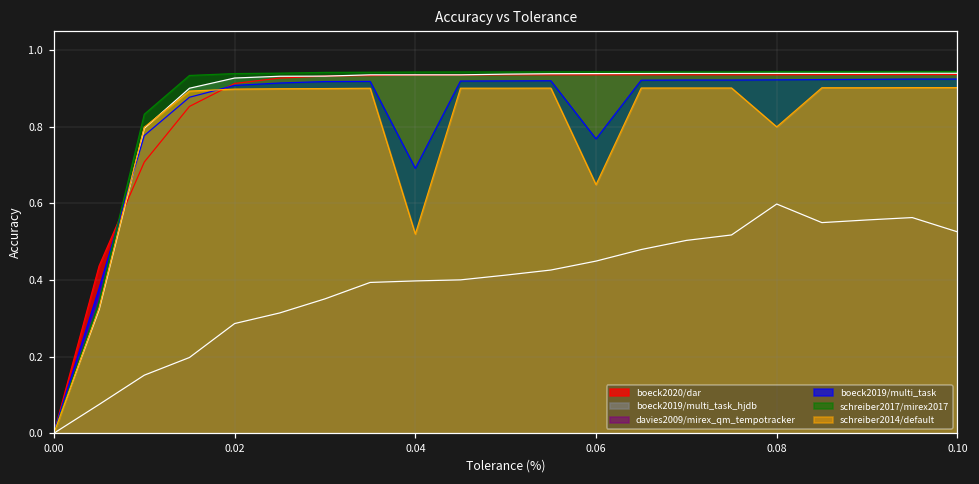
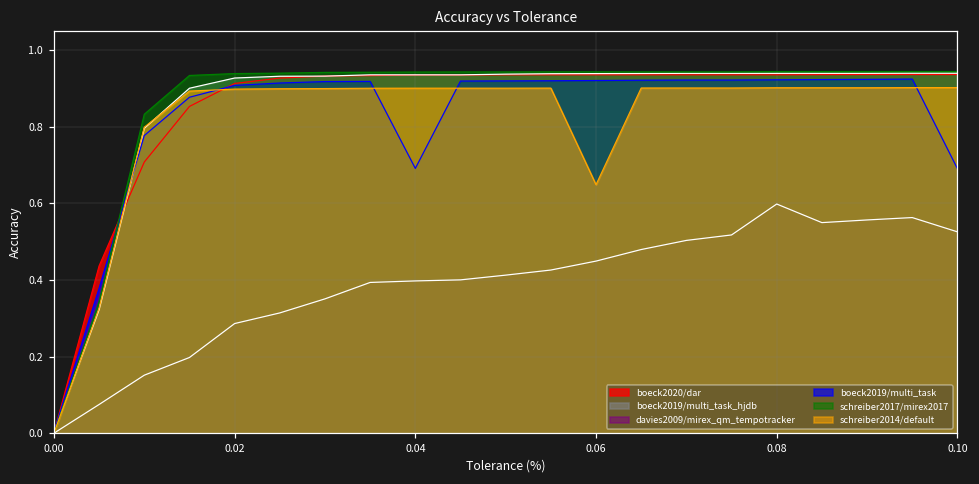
schreiber2014/default, 0.04: 0.52 -> 0.90
boeck2019/multi_task, 0.06: 0.77 -> 0.92
schreiber2014/default, 0.08: 0.80 -> 0.90
boeck2019/multi_task, 0.10: 0.92 -> 0.69
